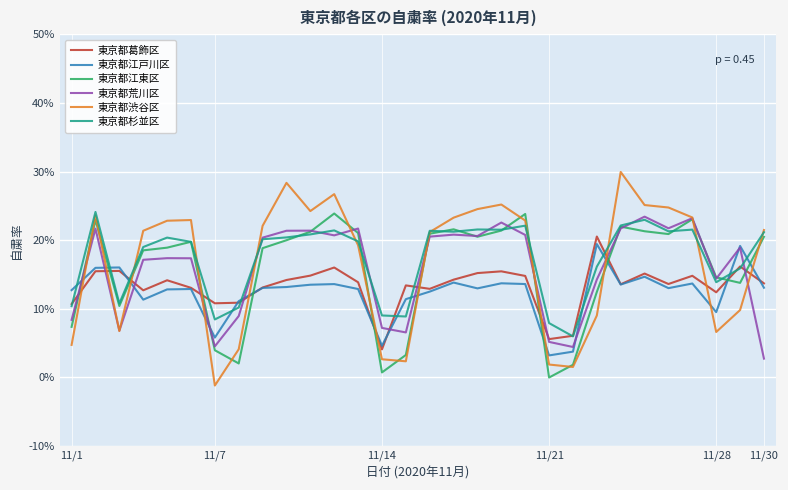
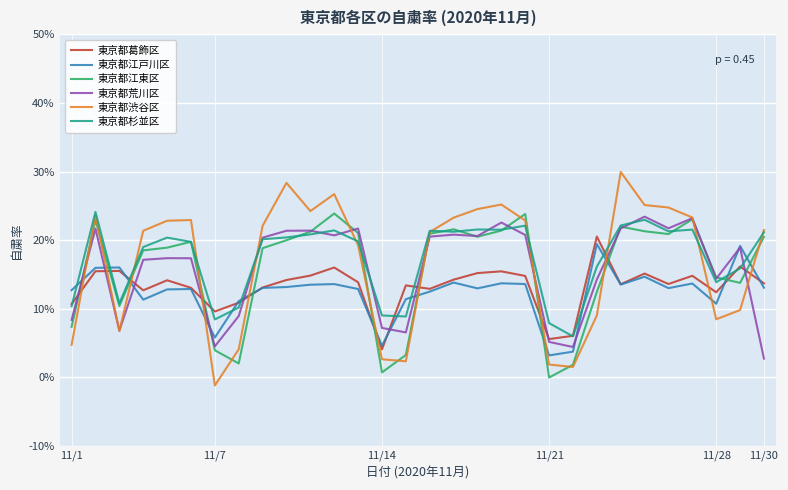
東京都葛飾区, 11/7: 11% -> 10%
東京都江戸川区, 11/28: 10% -> 11%
東京都渋谷区, 11/28: 7% -> 8%
